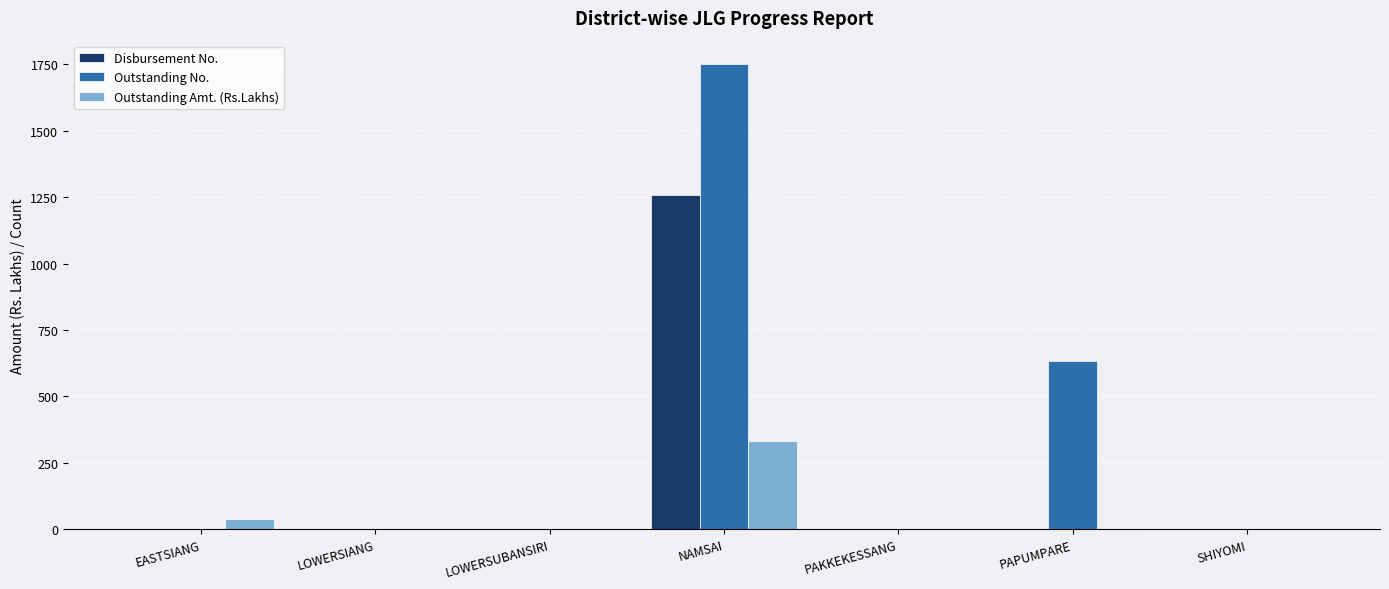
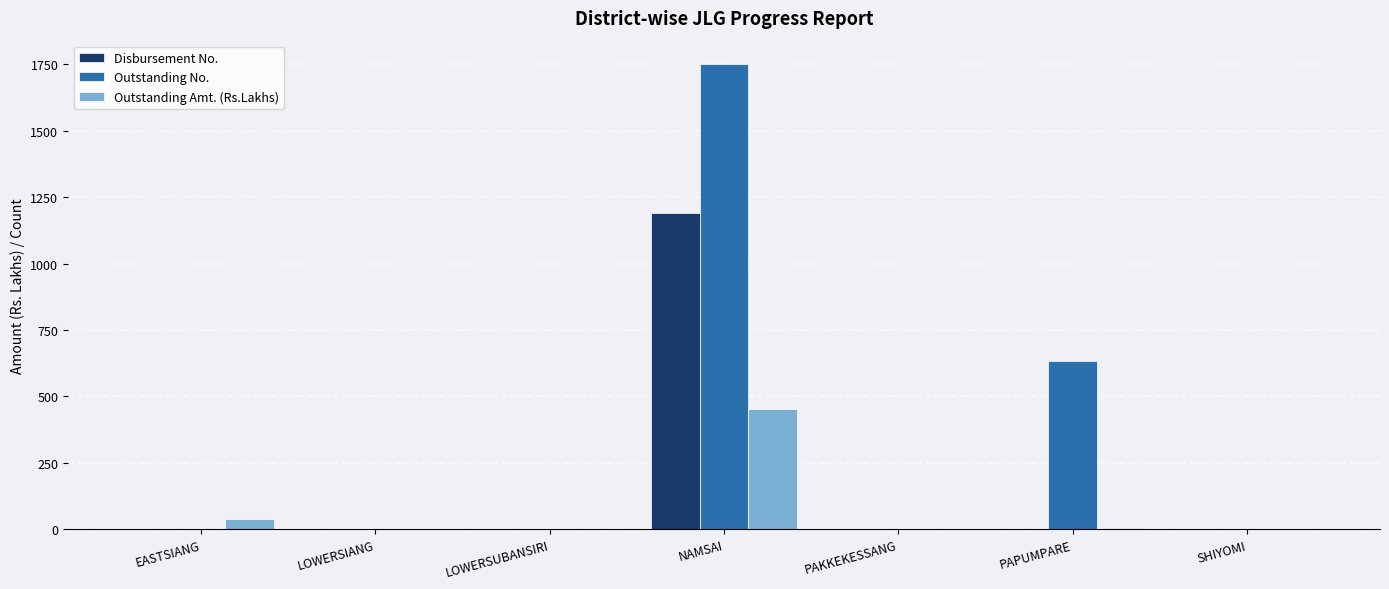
Disbursement No., NAMSAI: 1260 -> 1190
Outstanding Amt. (Rs.Lakhs), NAMSAI: 330 -> 450
